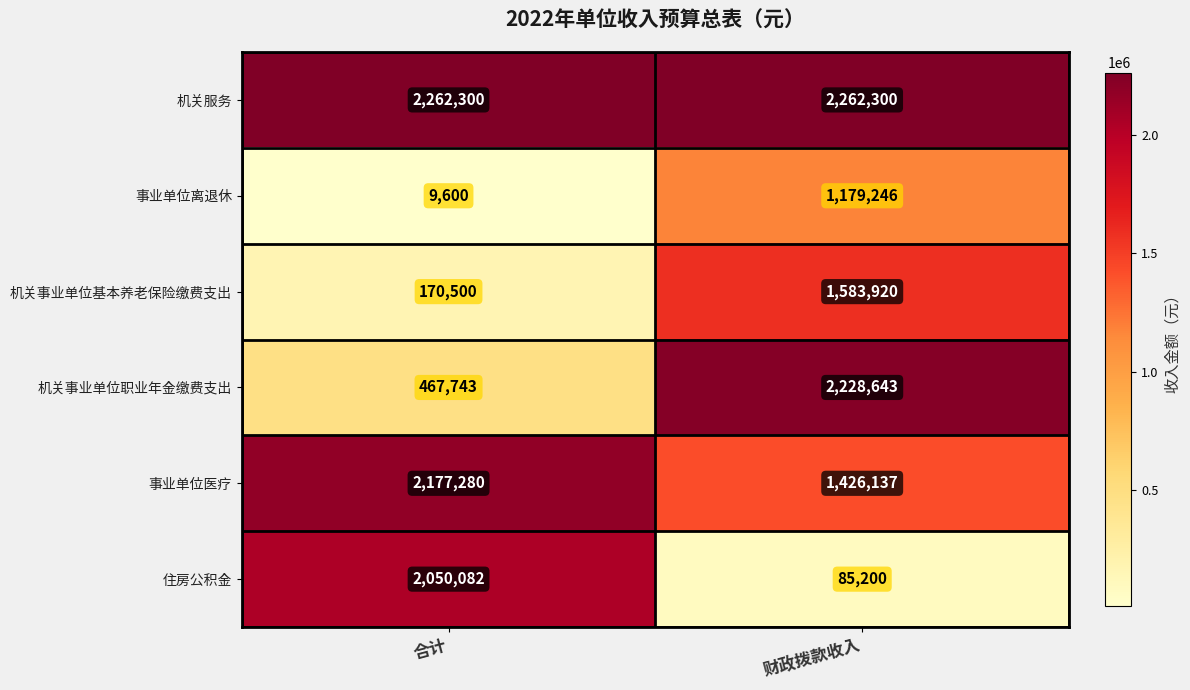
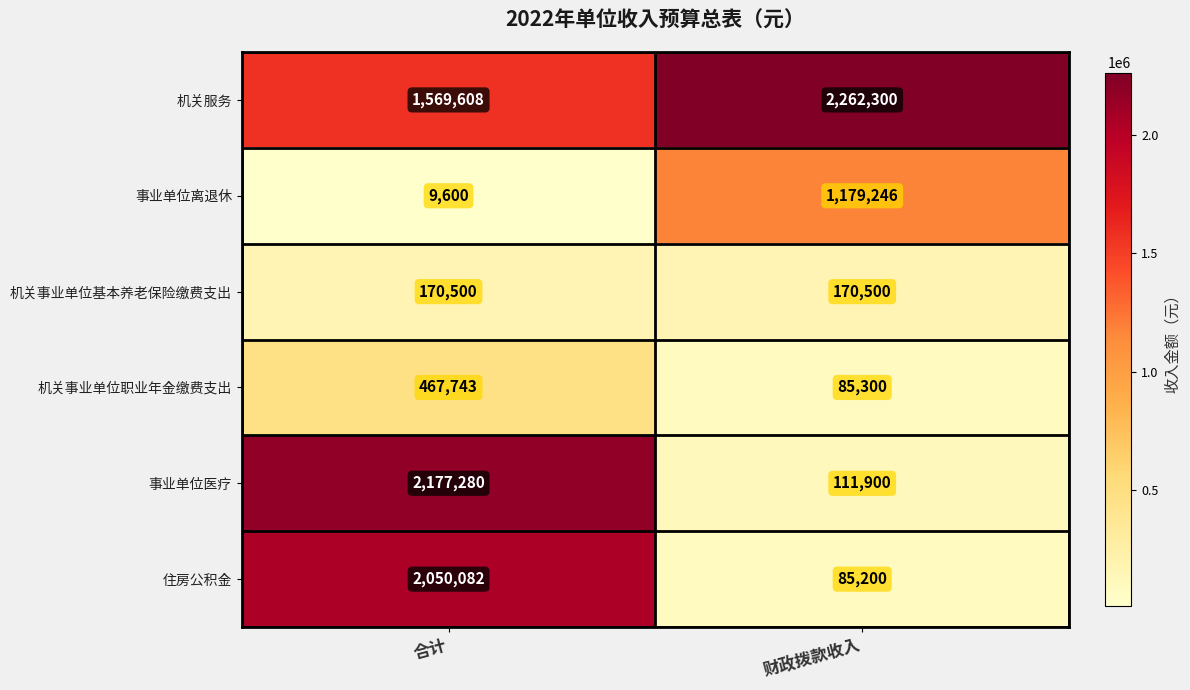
机关服务, 合计: 2,262,300 -> 1,569,608
机关事业单位基本养老保险缴费支出, 财政拨款收入: 1,583,920 -> 170,500
机关事业单位职业年金缴费支出, 财政拨款收入: 2,228,643 -> 85,300
事业单位医疗, 财政拨款收入: 1,426,137 -> 111,900
